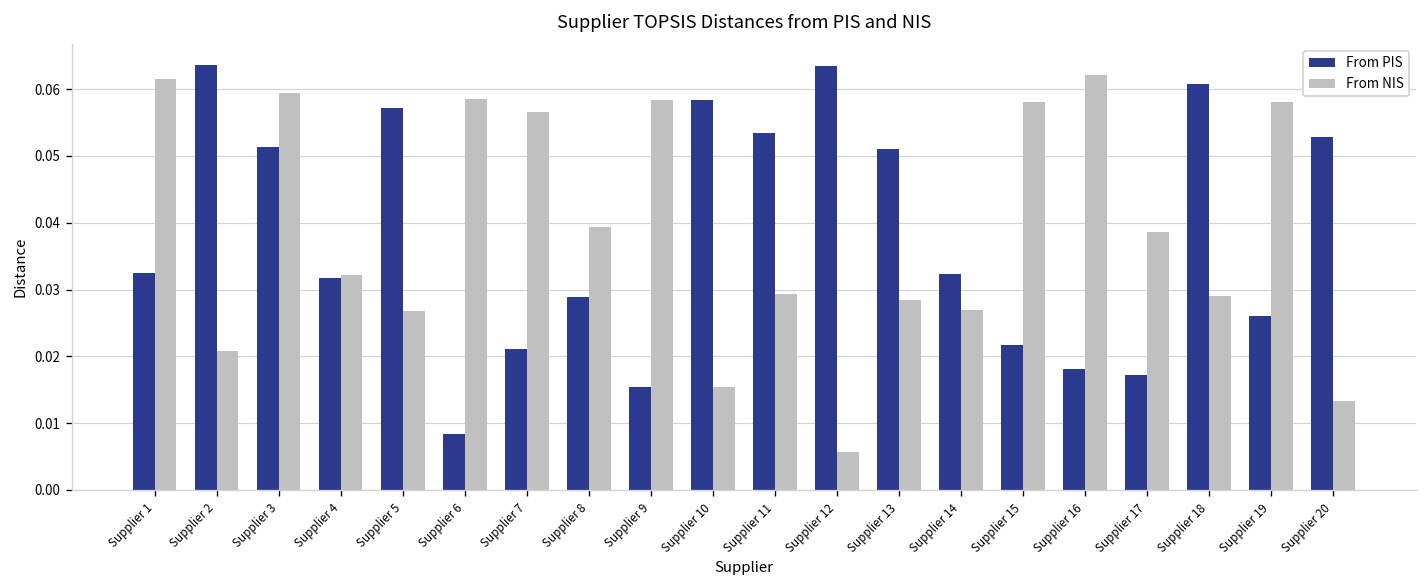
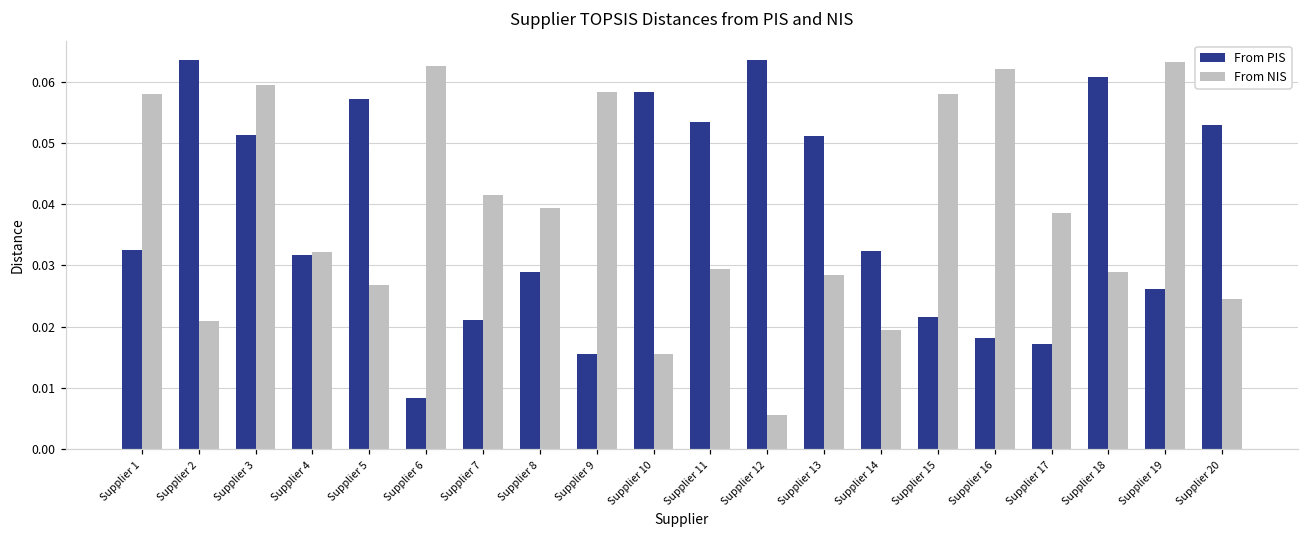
From NIS, Supplier 1: 0.062 -> 0.058
From NIS, Supplier 6: 0.059 -> 0.063
From NIS, Supplier 7: 0.057 -> 0.041
From NIS, Supplier 14: 0.027 -> 0.019
From NIS, Supplier 19: 0.058 -> 0.063
From NIS, Supplier 20: 0.013 -> 0.025
